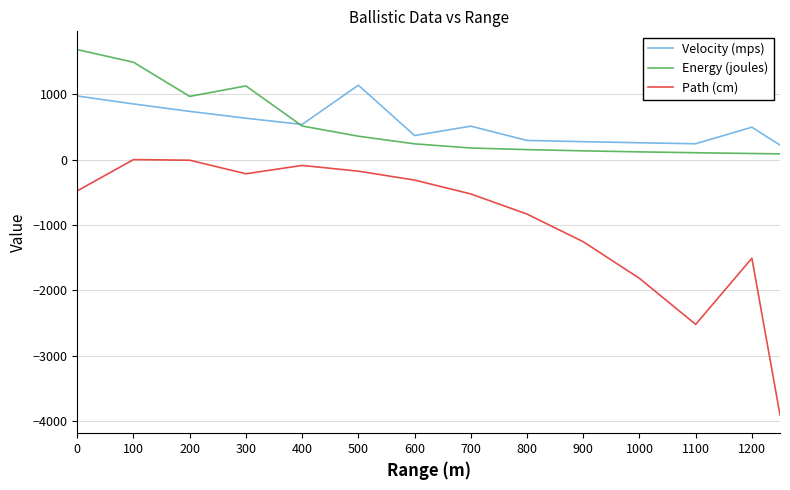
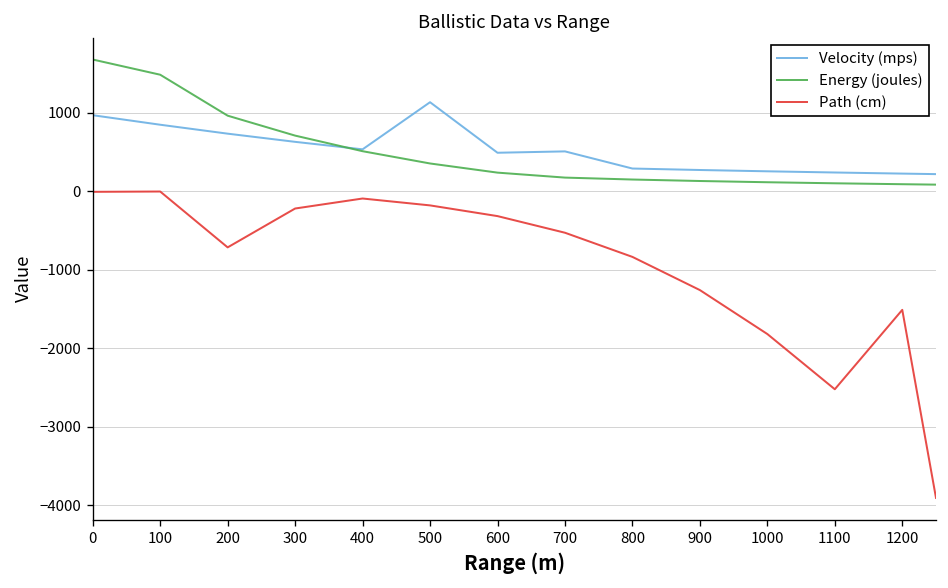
Path (cm), 0: -500 -> 0
Path (cm), 200: 0 -> -700
Energy (joules), 300: 1100 -> 700
Velocity (mps), 600: 400 -> 500
Velocity (mps), 1200: 500 -> 200
